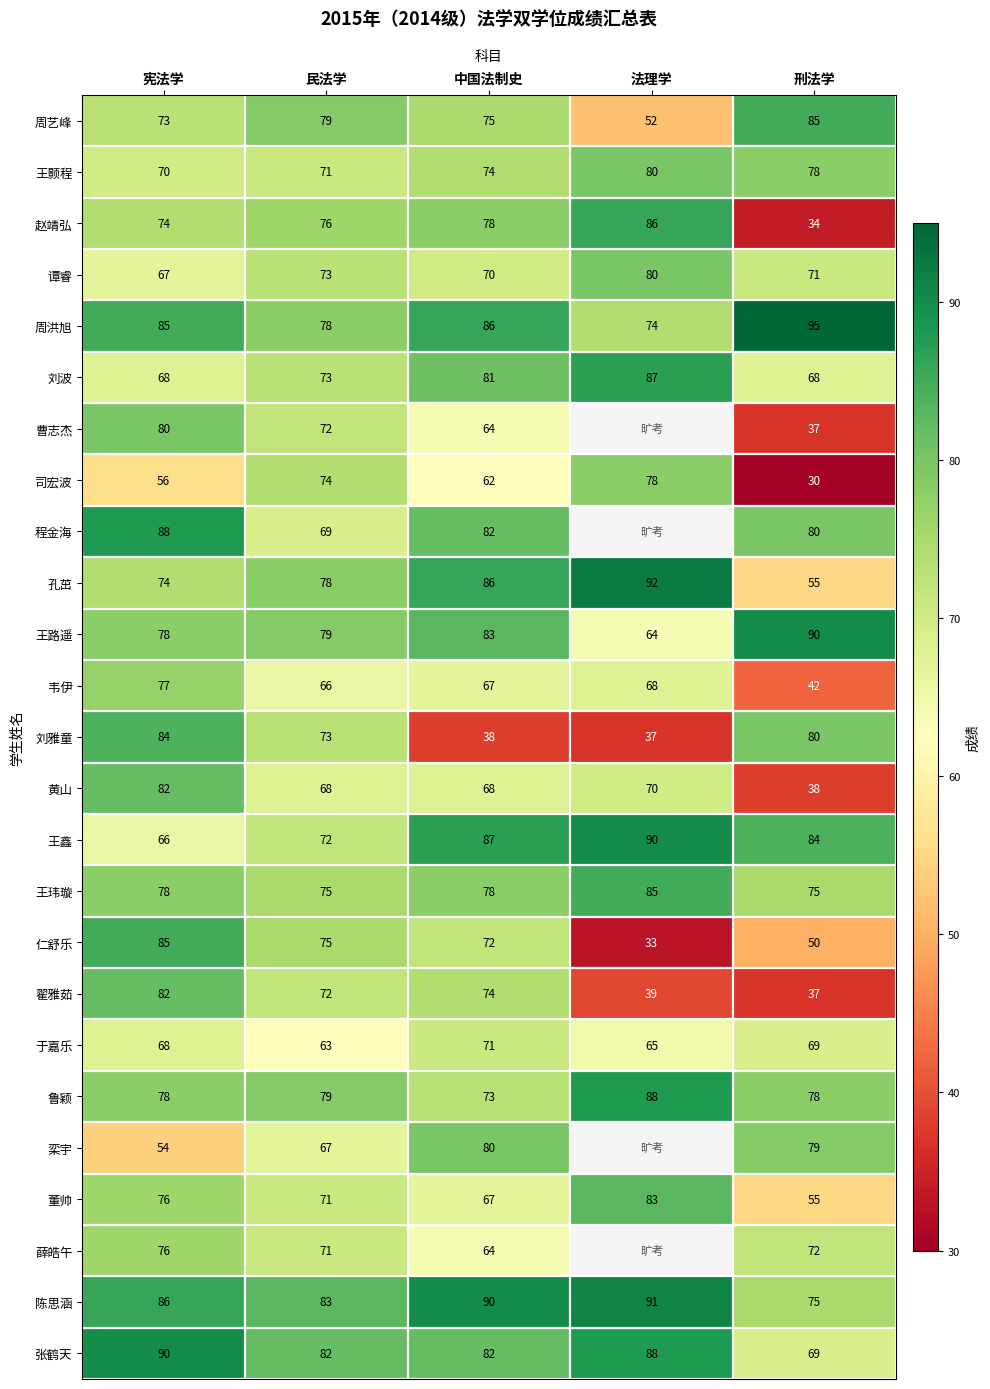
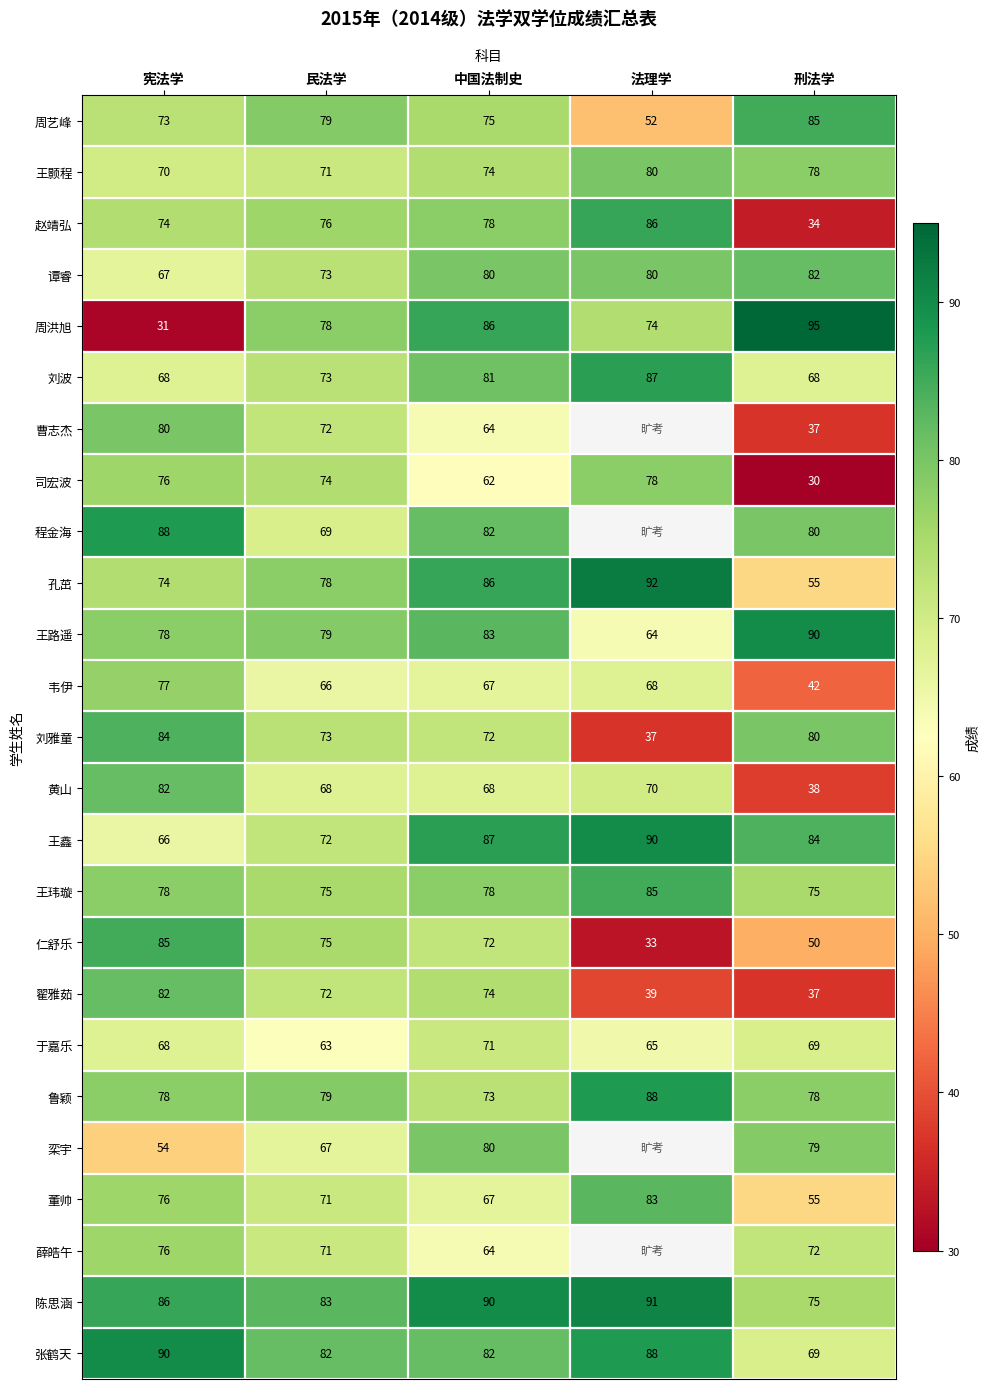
谭睿, 中国法制史: 70 -> 80
谭睿, 刑法学: 71 -> 82
周洪旭, 宪法学: 85 -> 31
司宏波, 宪法学: 56 -> 76
刘雅童, 中国法制史: 38 -> 72
